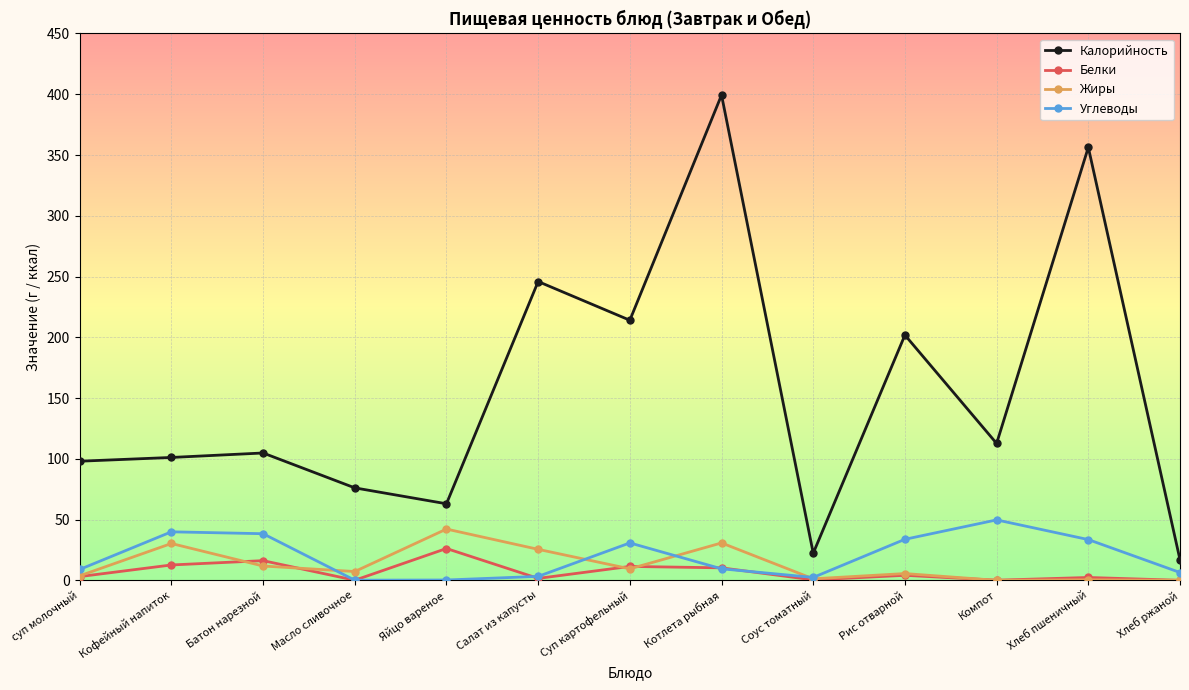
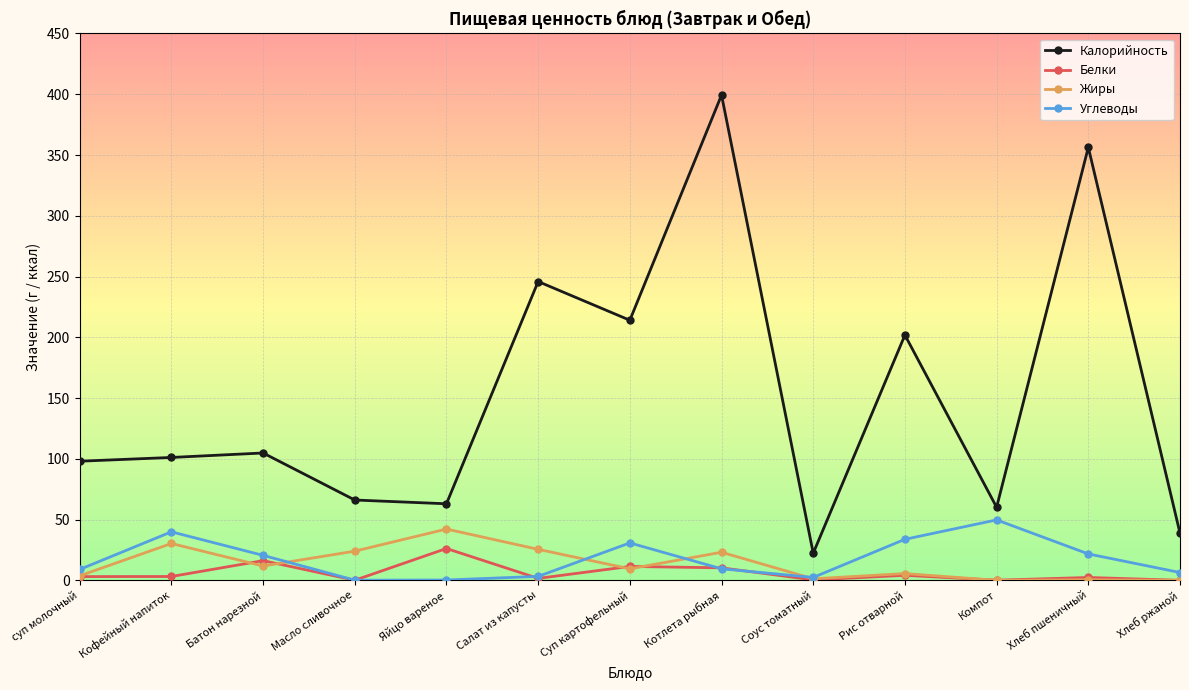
Белки, Кофейный напиток: 13 -> 3
Углеводы, Батон нарезной: 38 -> 21
Калорийность, Масло сливочное: 76 -> 66
Жиры, Масло сливочное: 7 -> 24
Жиры, Котлета рыбная: 31 -> 23
Калорийность, Компот: 113 -> 60
Углеводы, Хлеб пшеничный: 34 -> 22
Калорийность, Хлеб ржаной: 17 -> 39
